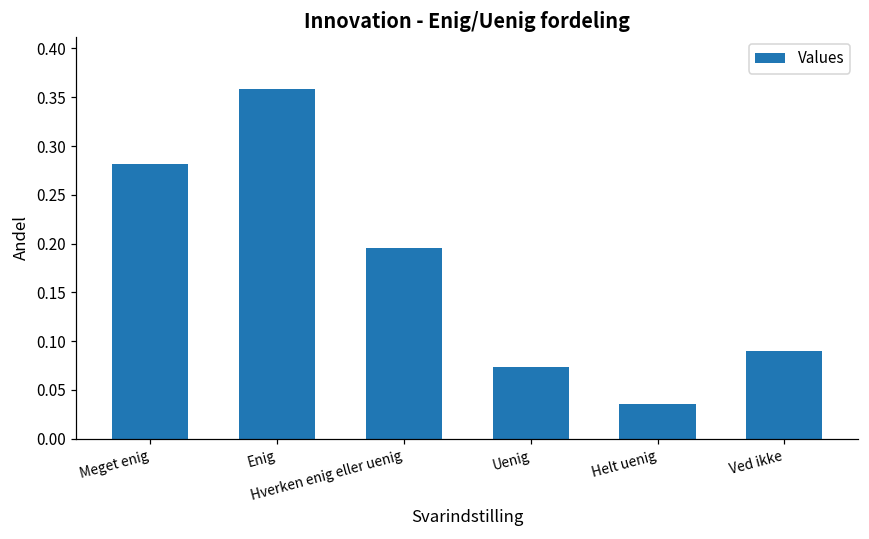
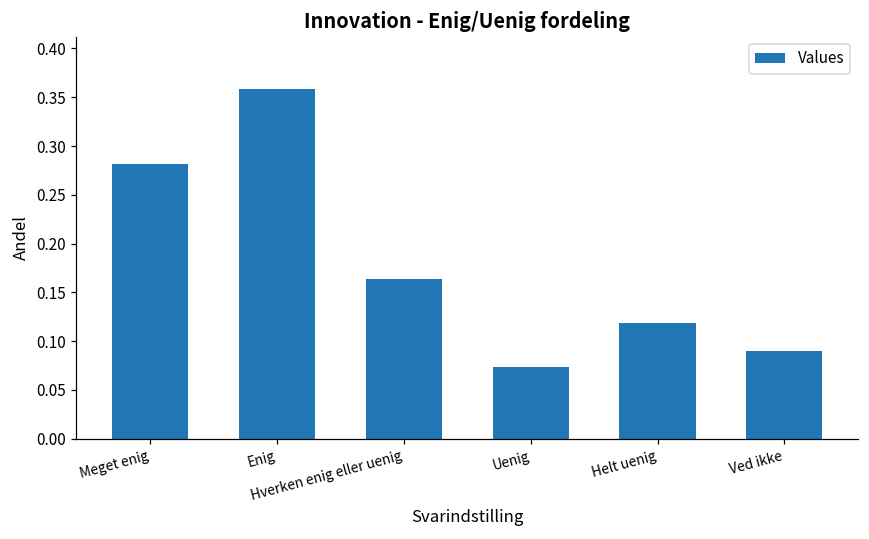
Hverken enig eller uenig: 0.20 -> 0.16
Helt uenig: 0.04 -> 0.12
